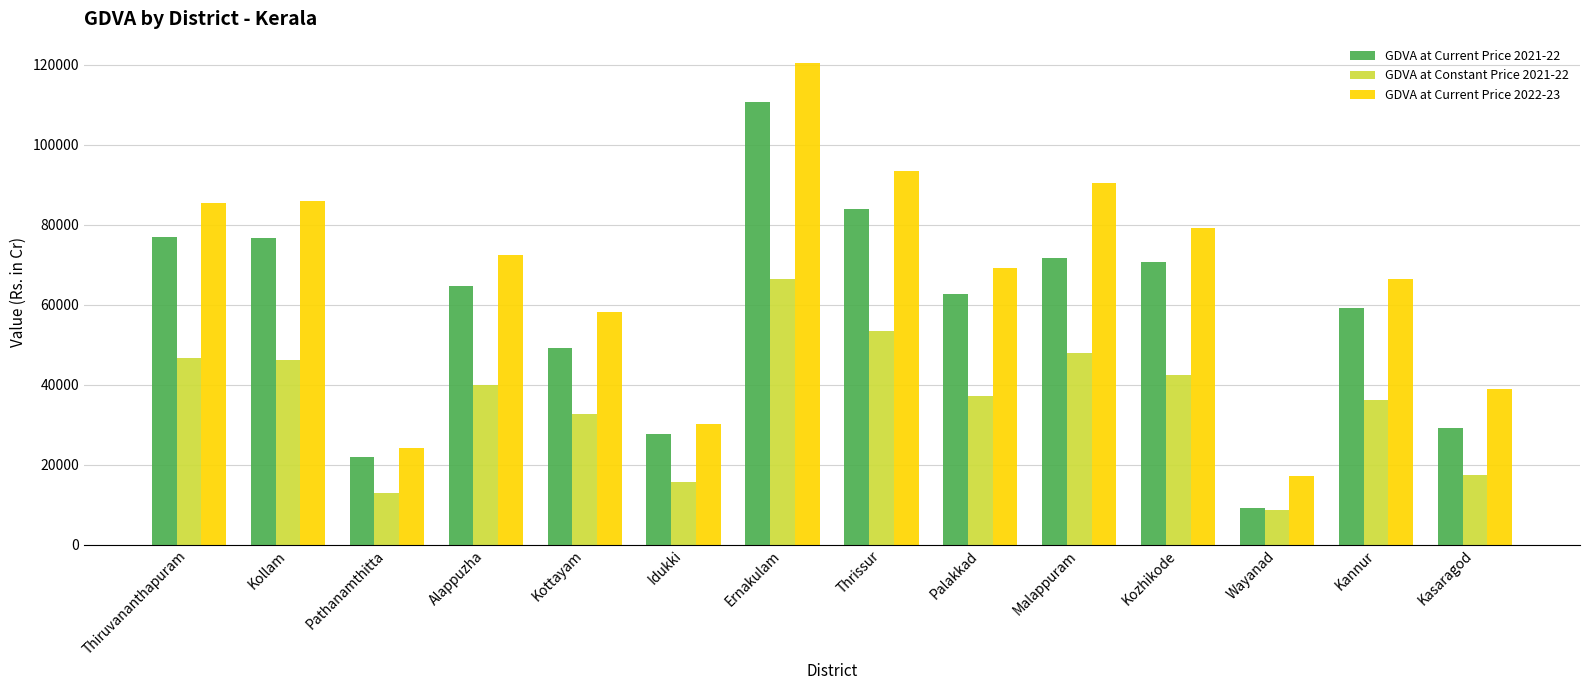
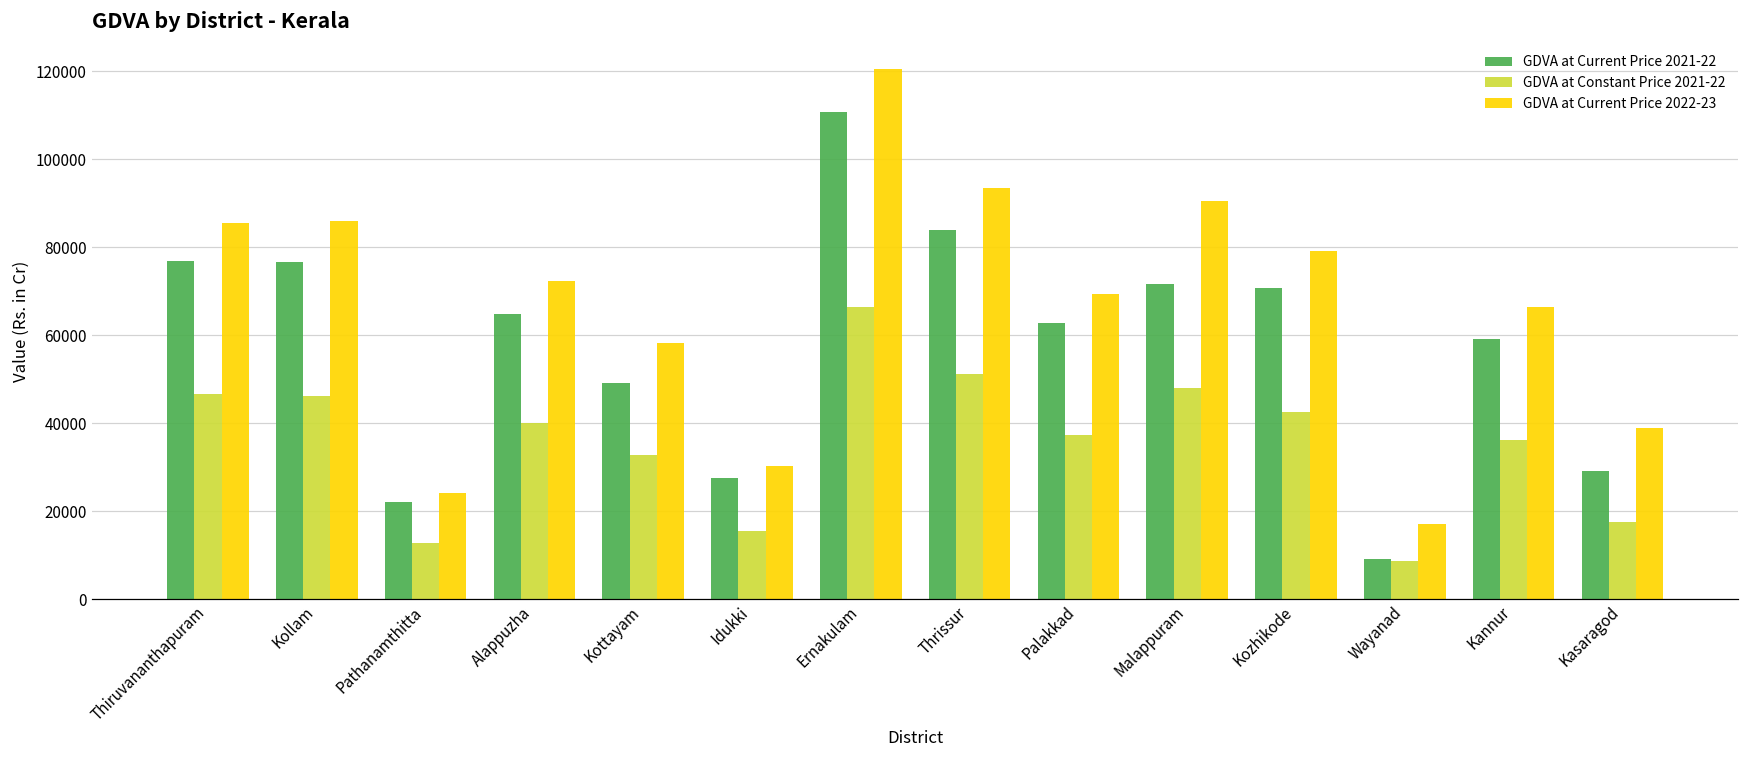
GDVA at Constant Price 2021-22, Thrissur: 53000 -> 51000
